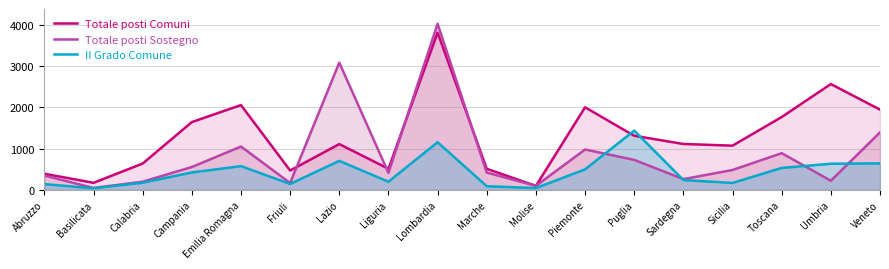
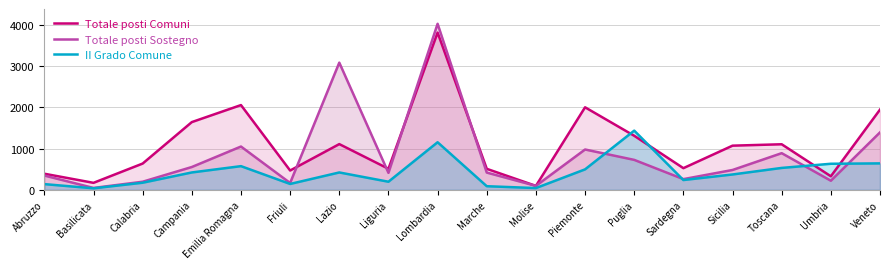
II Grado Comune, Lazio: 700 -> 400
Totale posti Comuni, Sardegna: 1100 -> 500
II Grado Comune, Sicilia: 200 -> 400
Totale posti Comuni, Toscana: 1800 -> 1100
Totale posti Comuni, Umbria: 2600 -> 300
